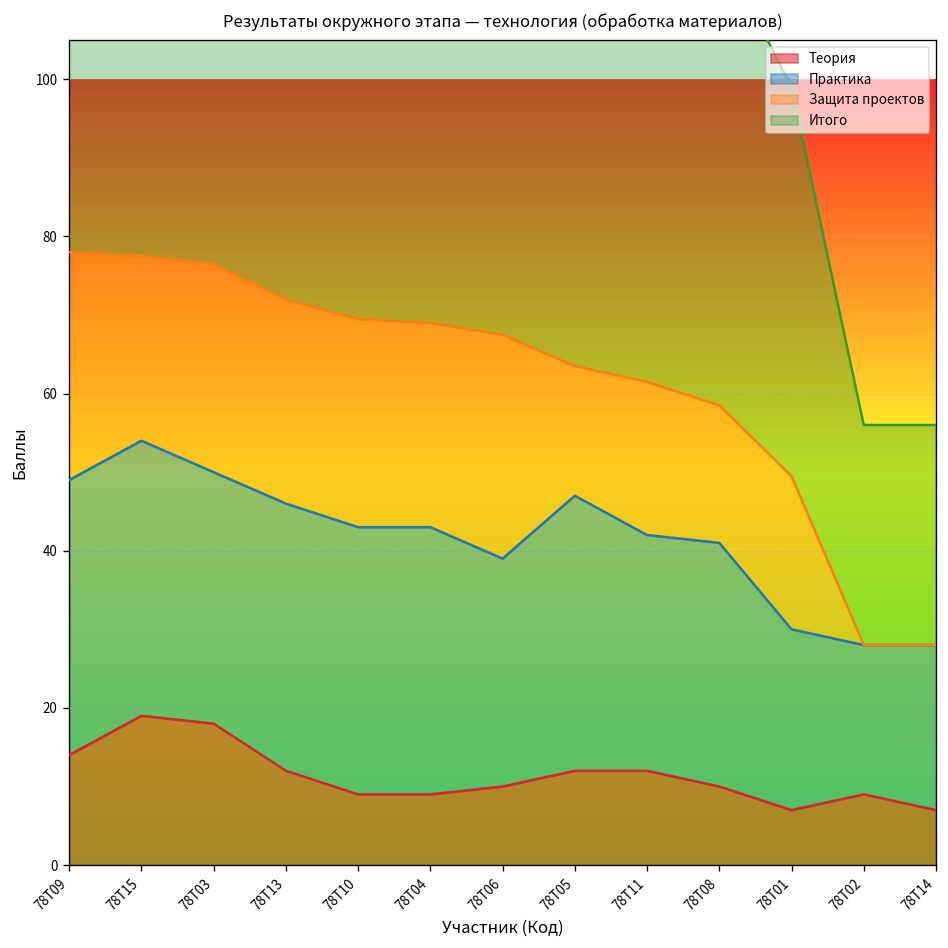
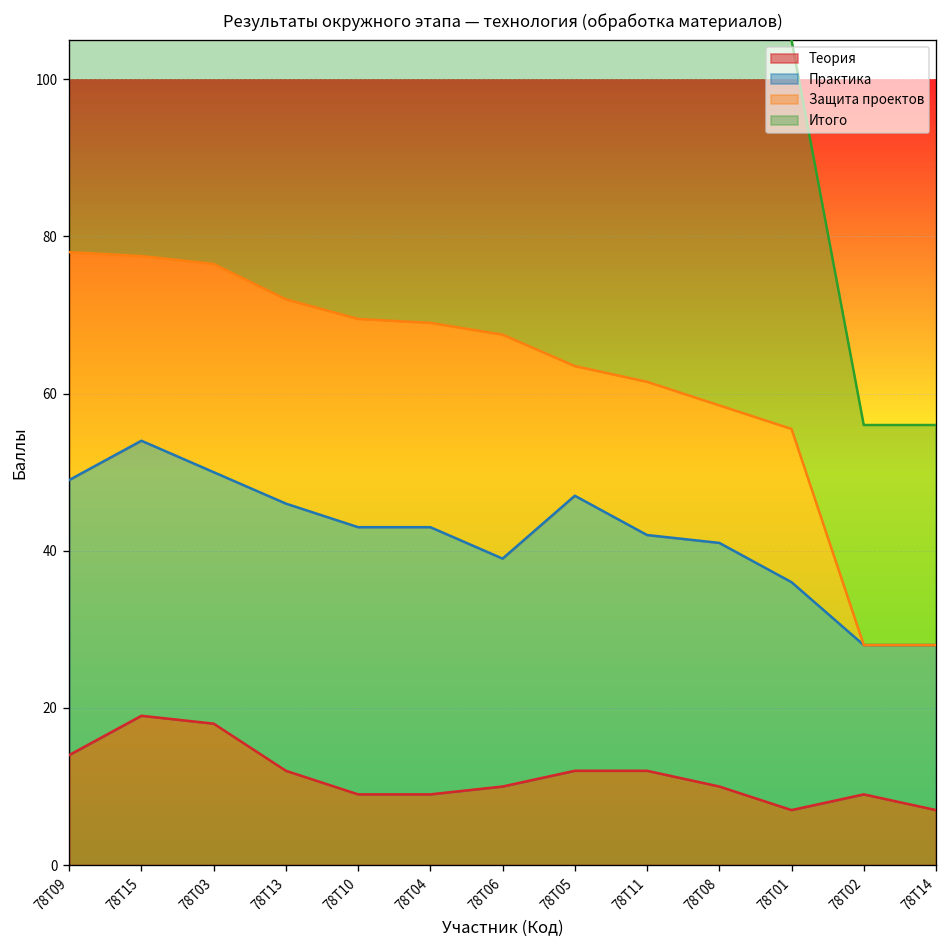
Практика, 78Т01: 23 -> 29
